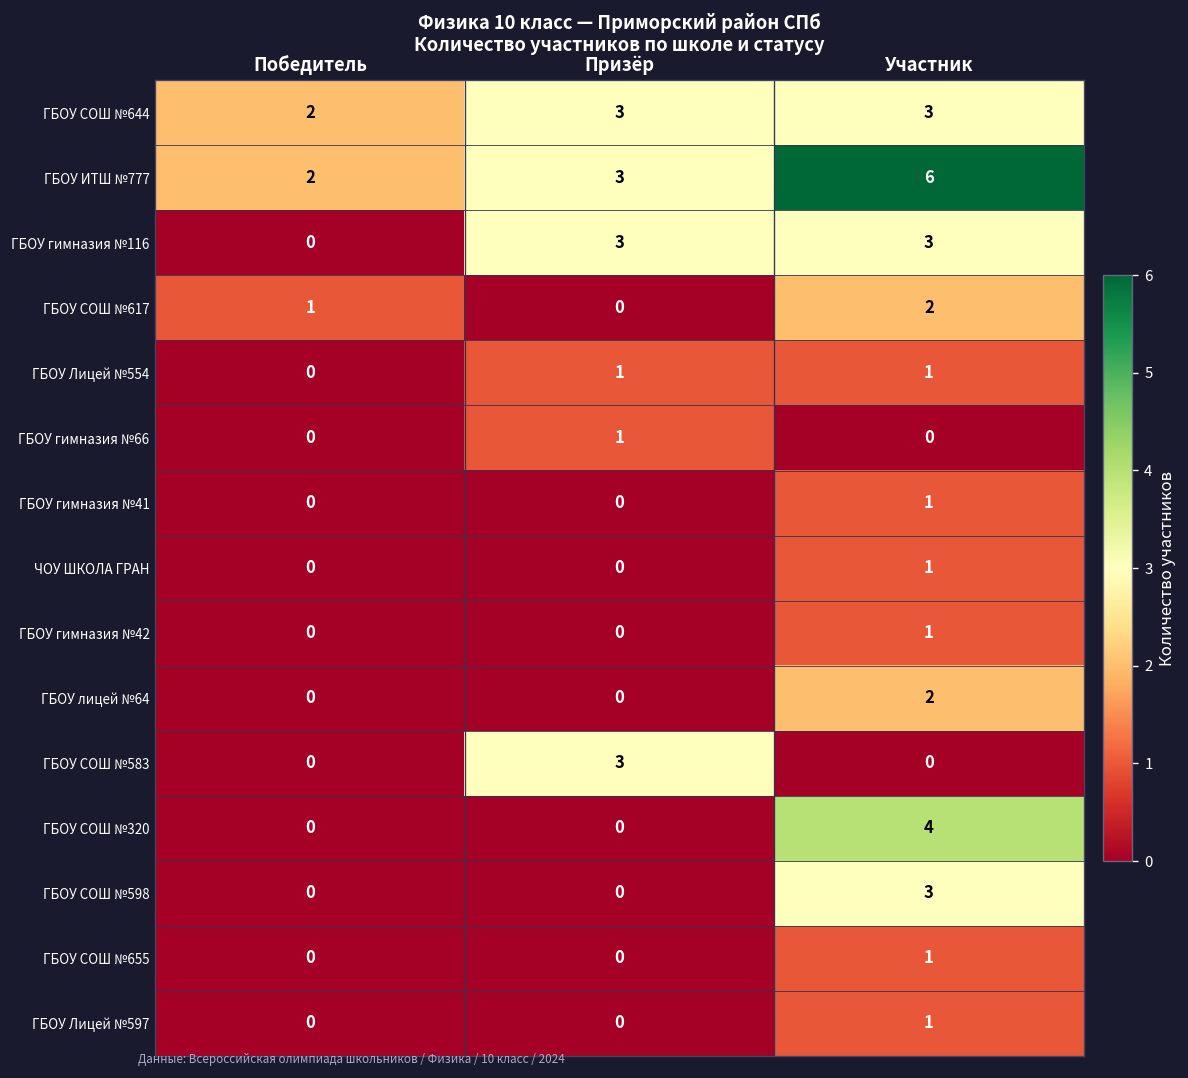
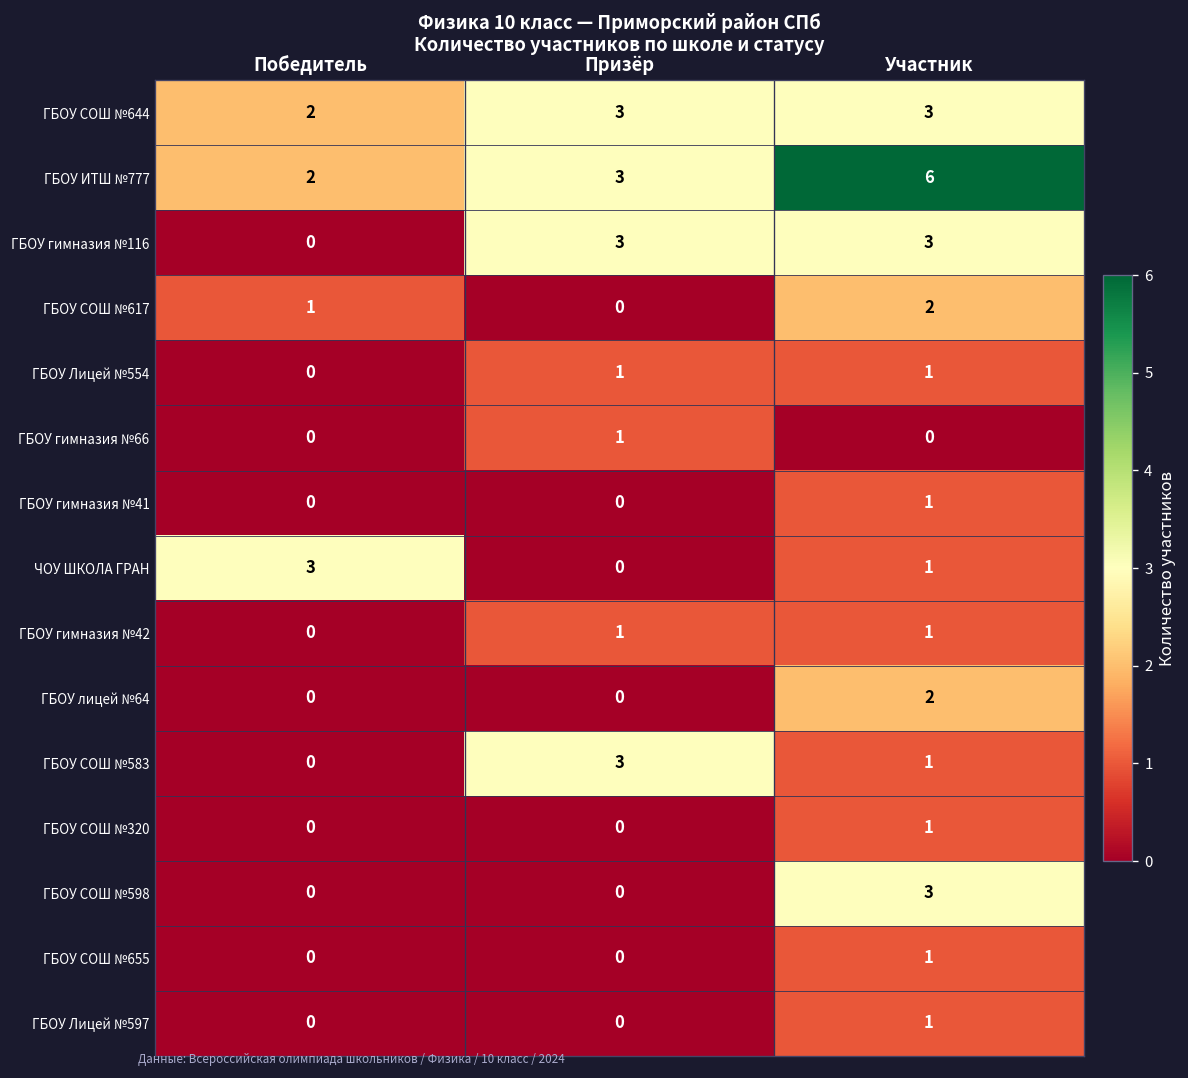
ЧОУ ШКОЛА ГРАН, Победитель: 0 -> 3
ГБОУ гимназия №42, Призёр: 0 -> 1
ГБОУ СОШ №583, Участник: 0 -> 1
ГБОУ СОШ №320, Участник: 4 -> 1
